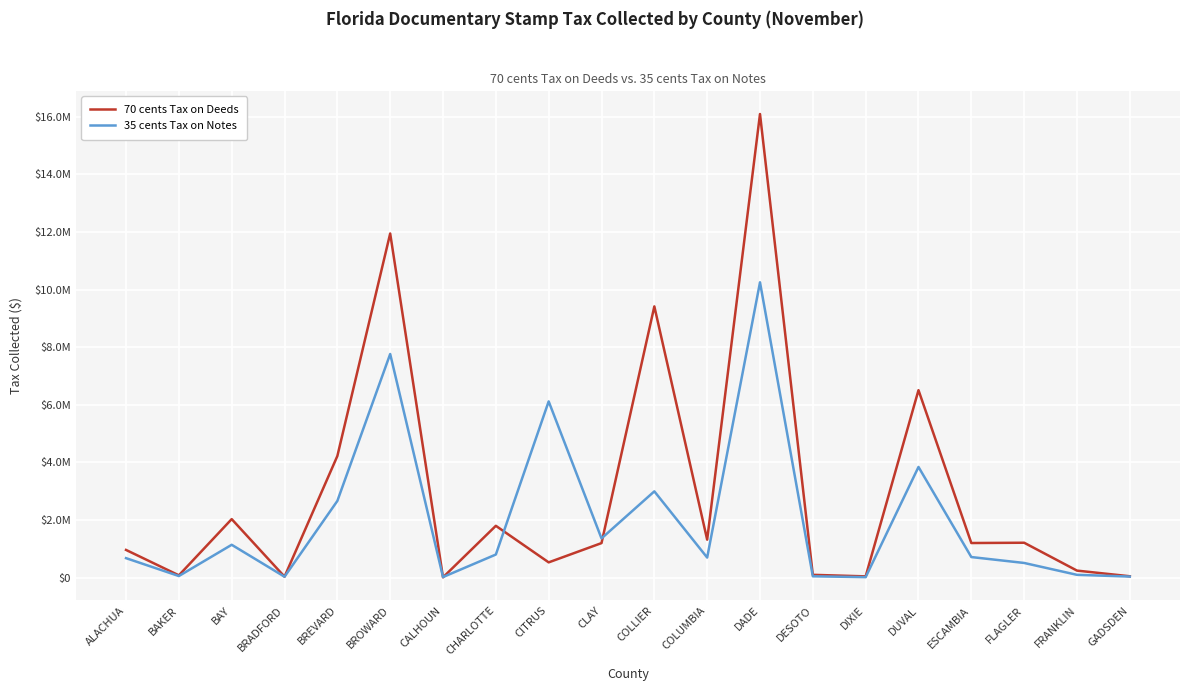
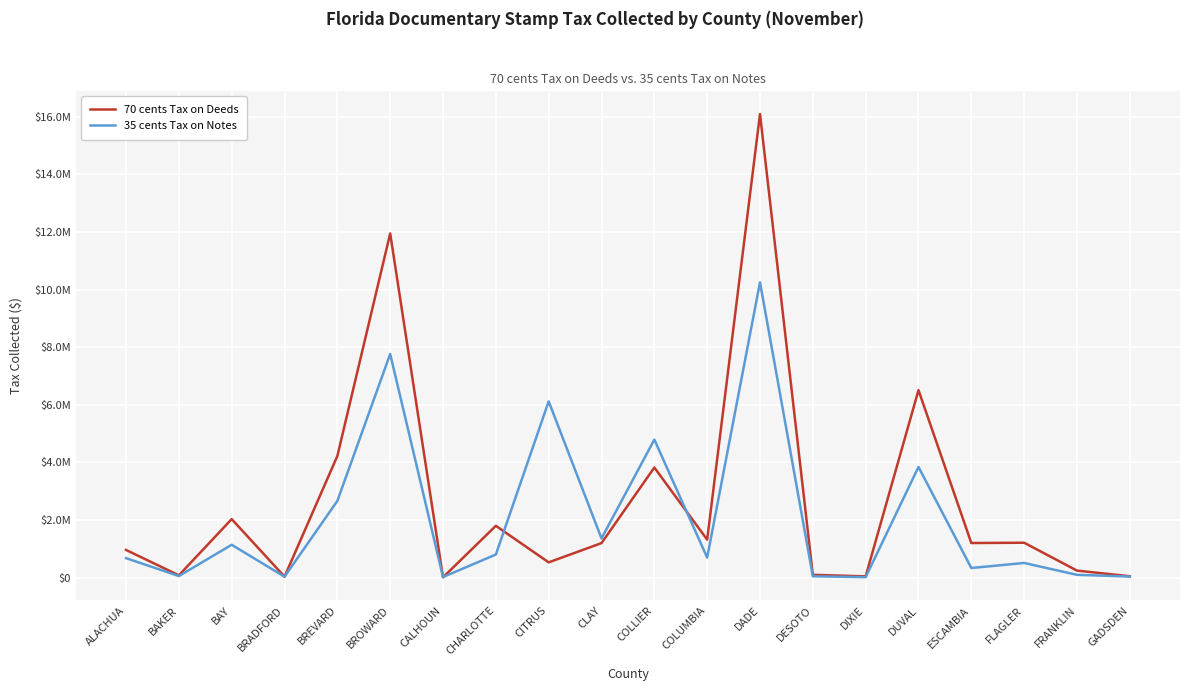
70 cents Tax on Deeds, COLLIER: $9400000 -> $3800000
35 cents Tax on Notes, COLLIER: $3000000 -> $4800000
35 cents Tax on Notes, ESCAMBIA: $700000 -> $300000
